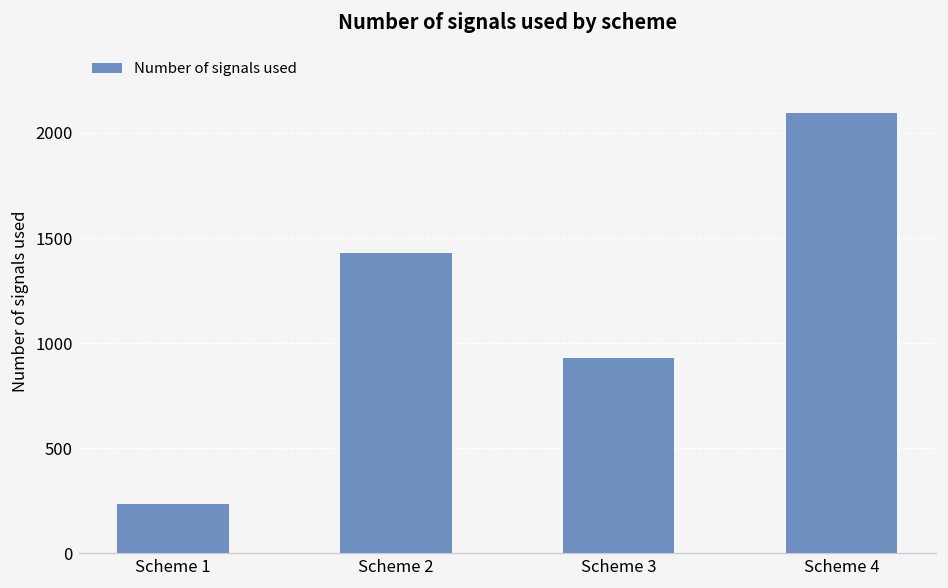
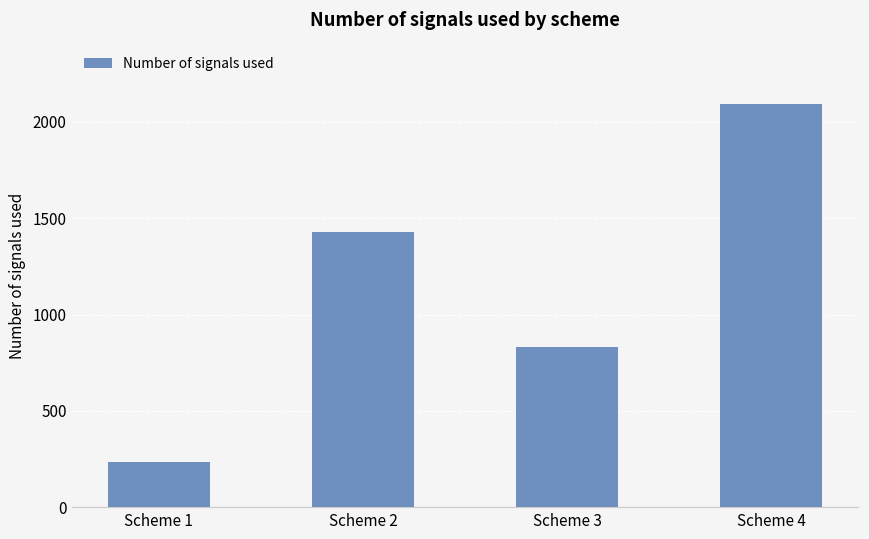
Scheme 3: 930 -> 830
